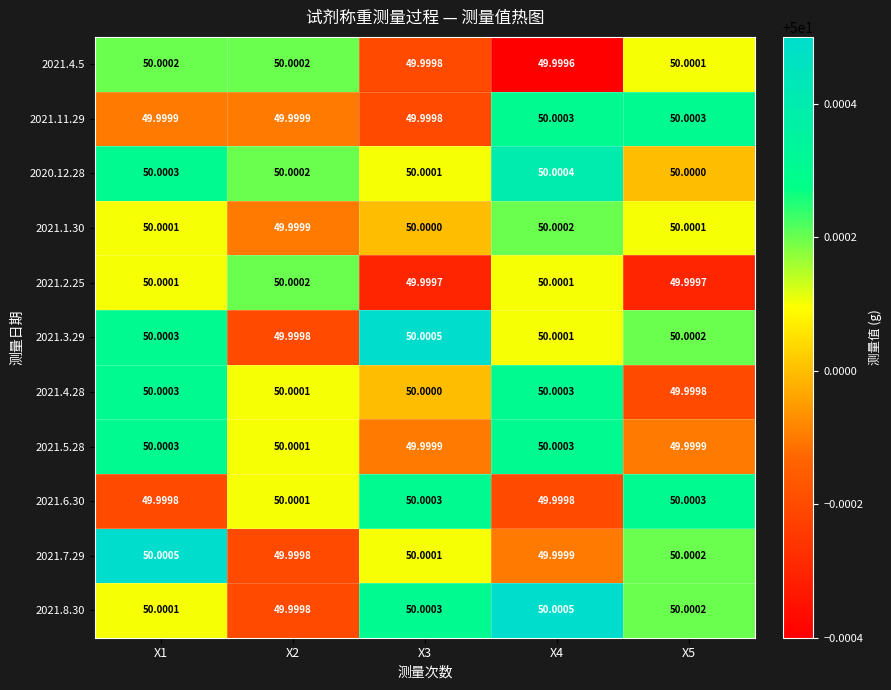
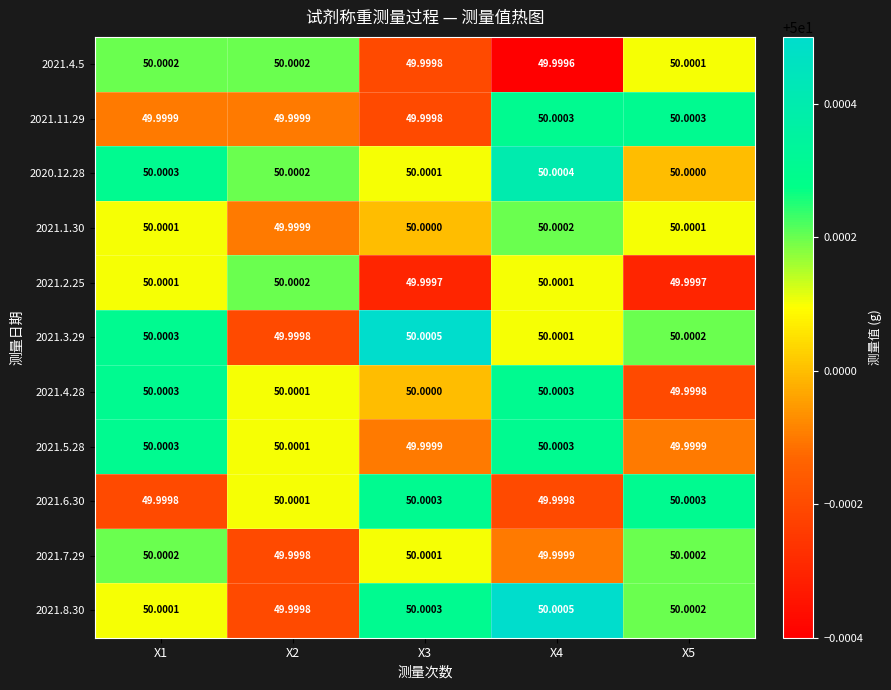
2021.7.29, X1: 50.0005 -> 50.0002
